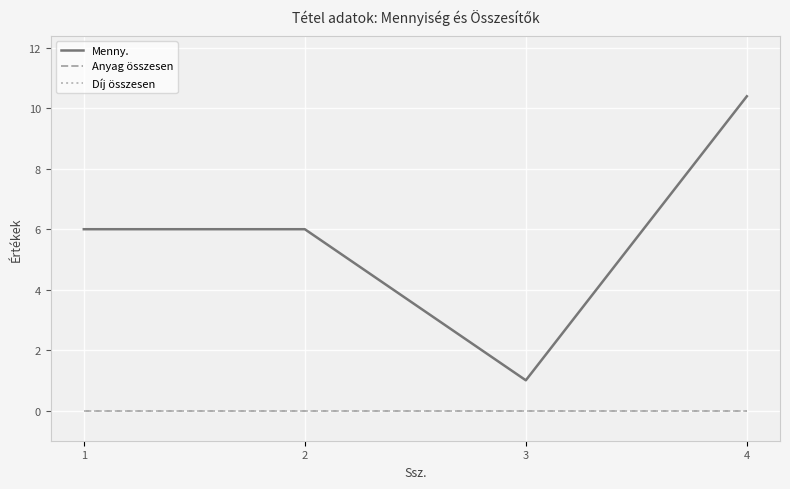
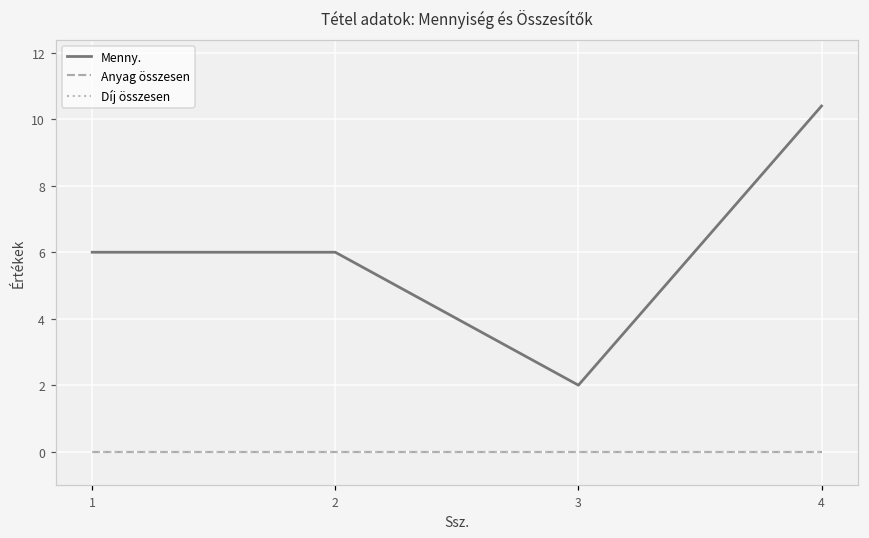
Menny., 3: 1 -> 2
